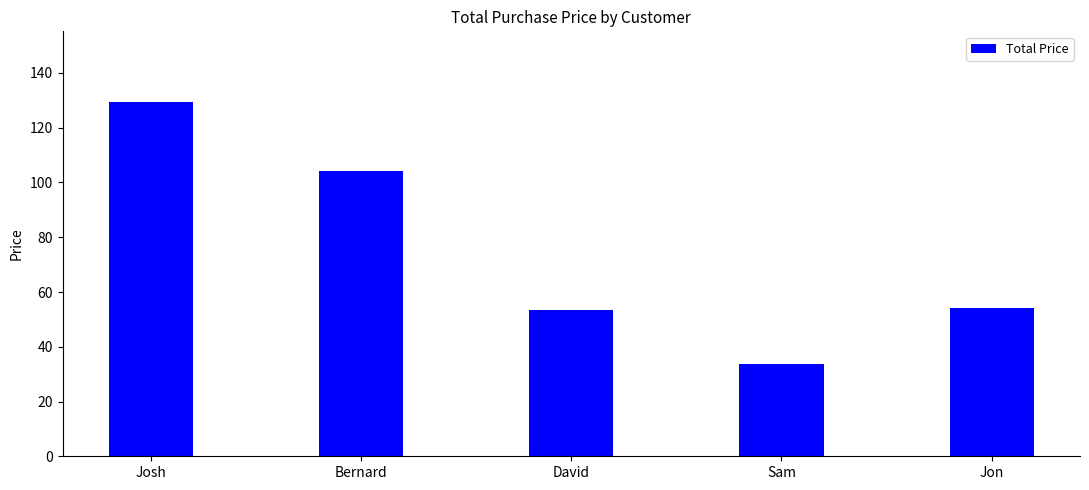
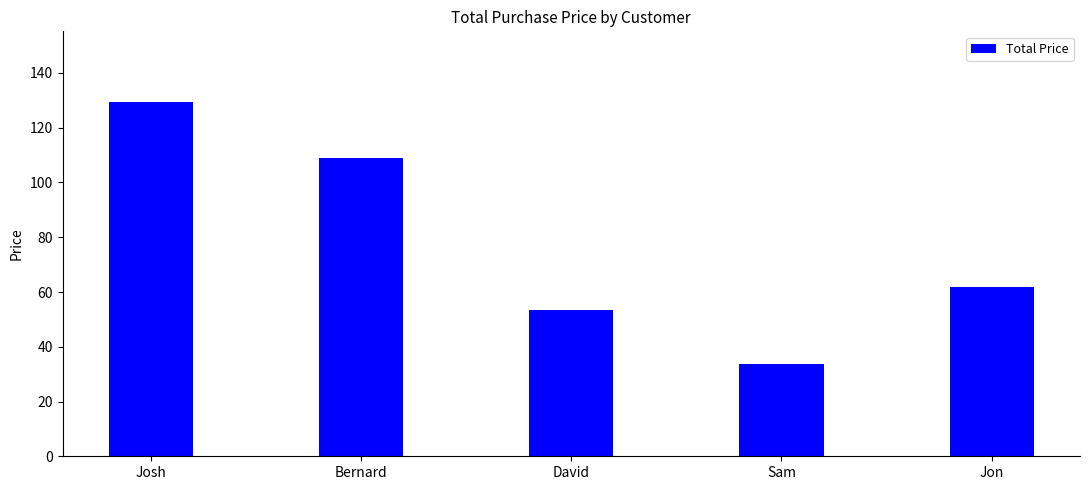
Bernard: 104 -> 109
Jon: 54 -> 62
